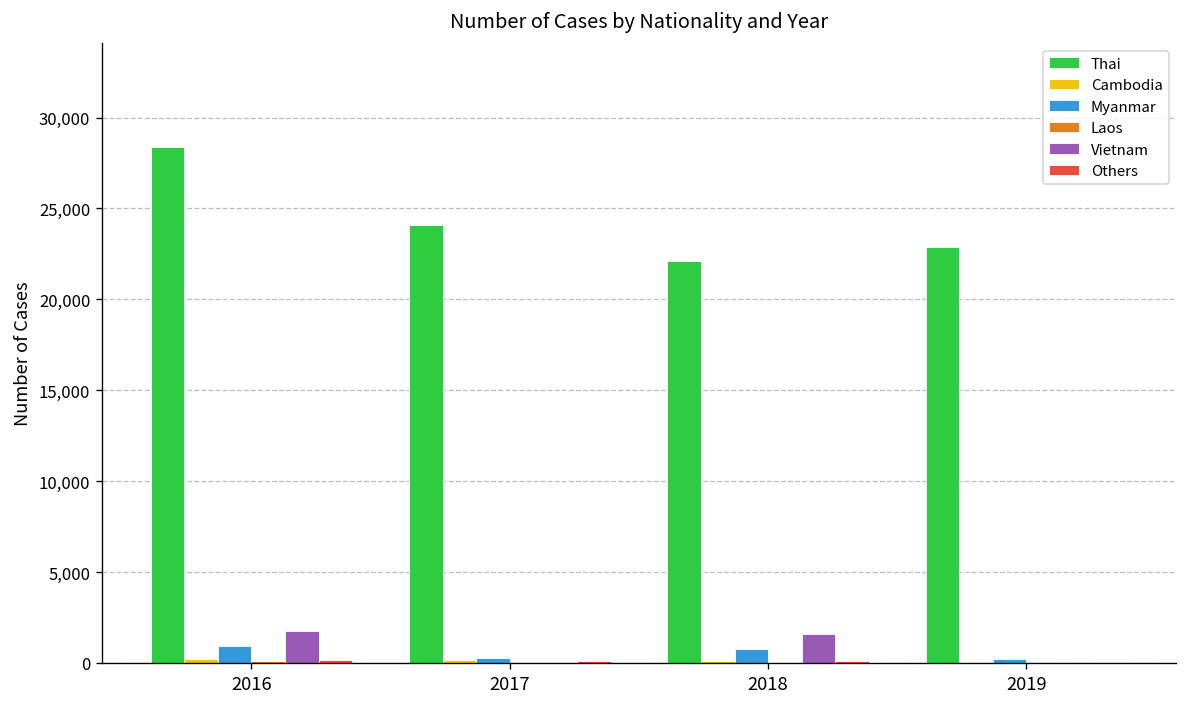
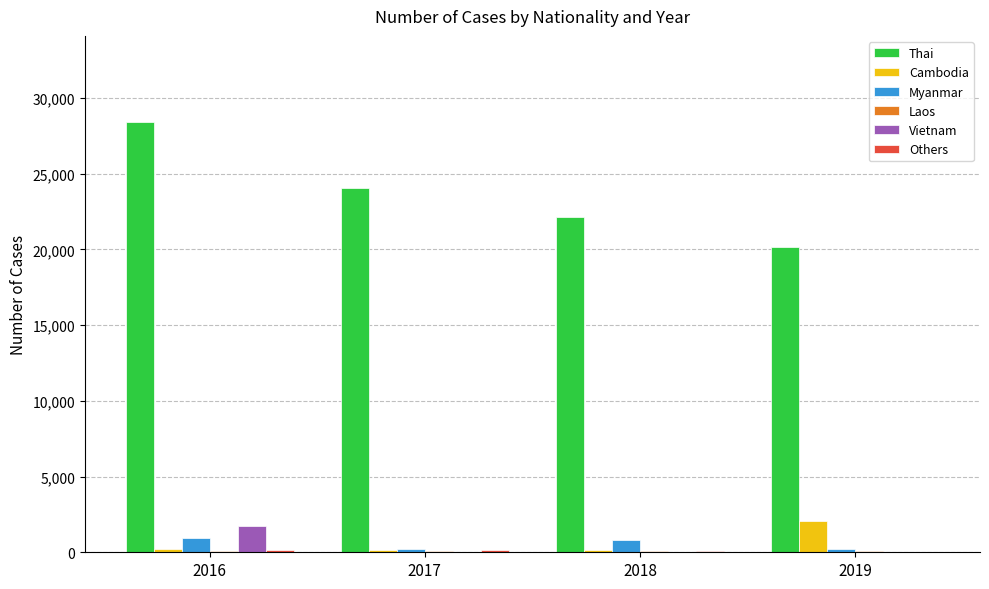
Vietnam, 2018: 1,600 -> 0
Thai, 2019: 22,900 -> 20,100
Cambodia, 2019: 100 -> 2,000
